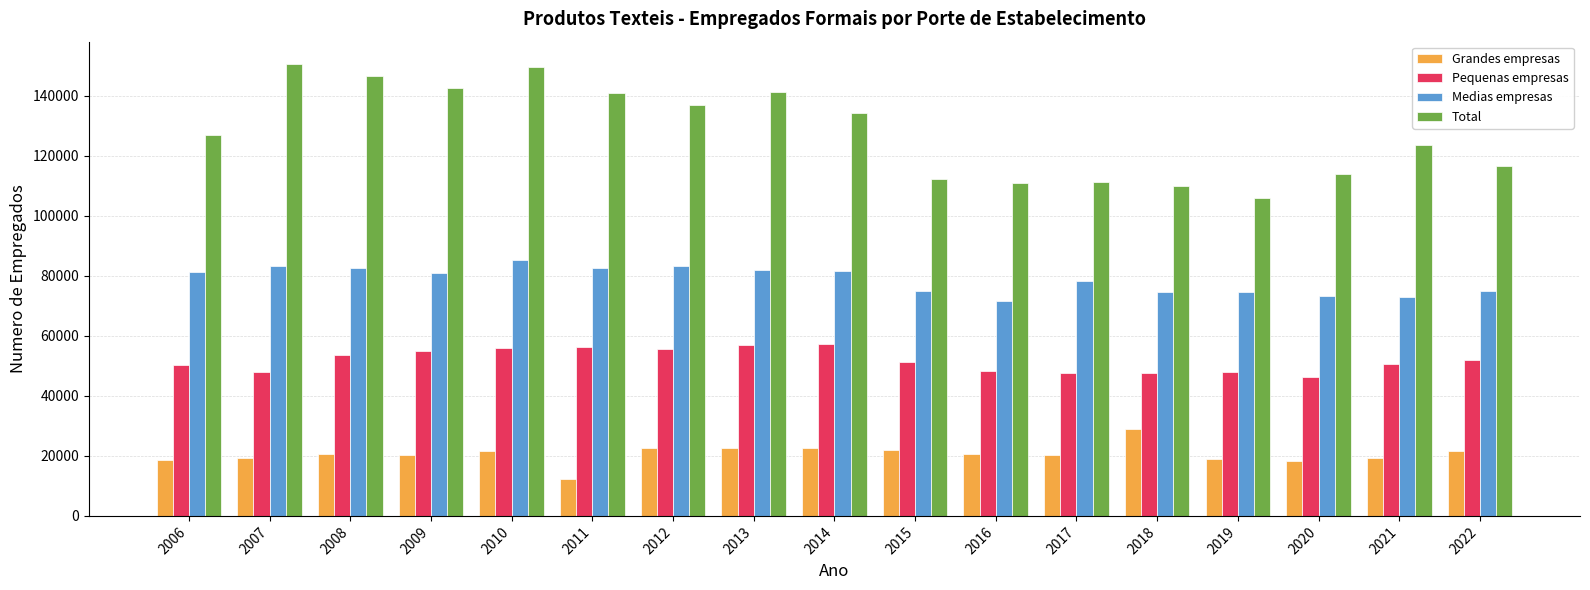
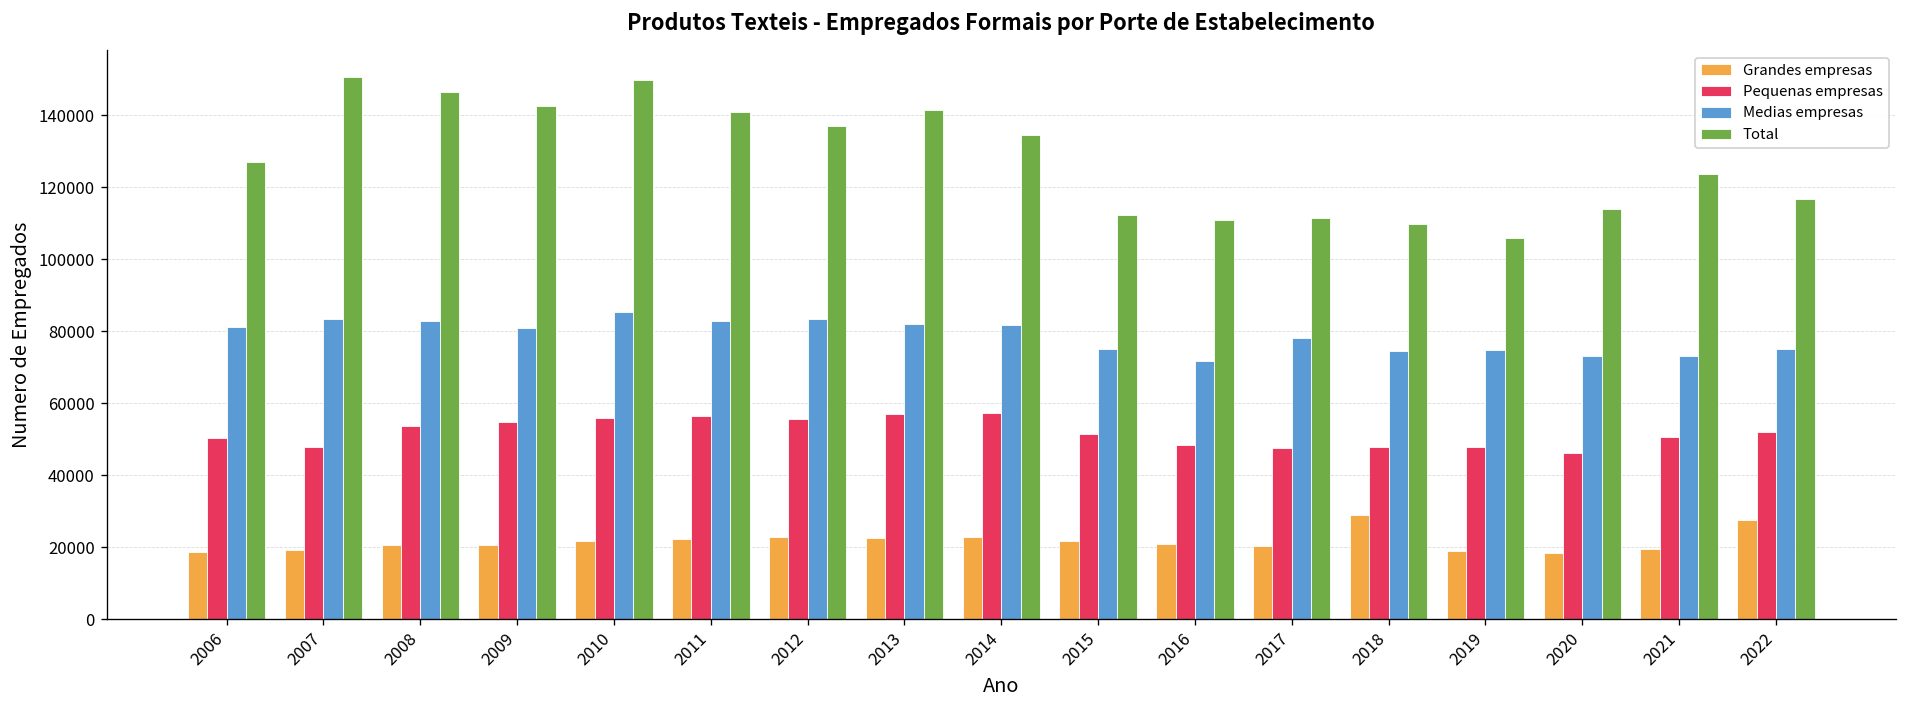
Grandes empresas, 2011: 12000 -> 22000
Grandes empresas, 2022: 22000 -> 28000
